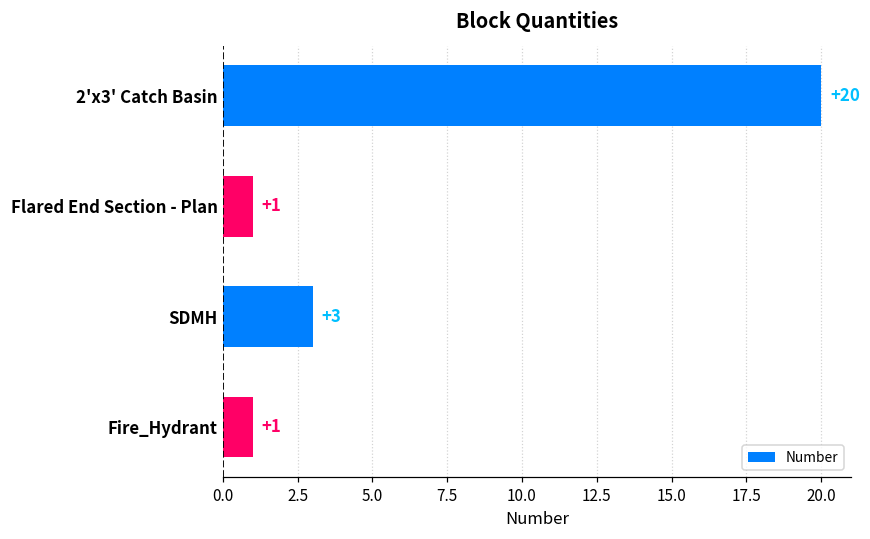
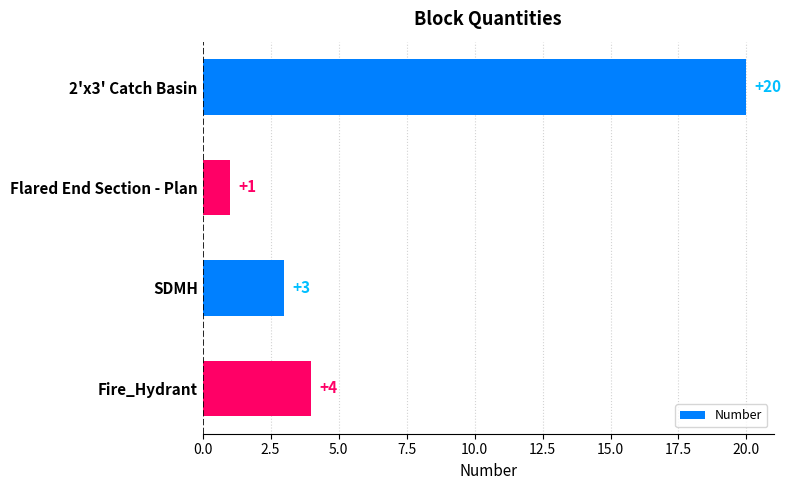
Fire_Hydrant: +1 -> +4
